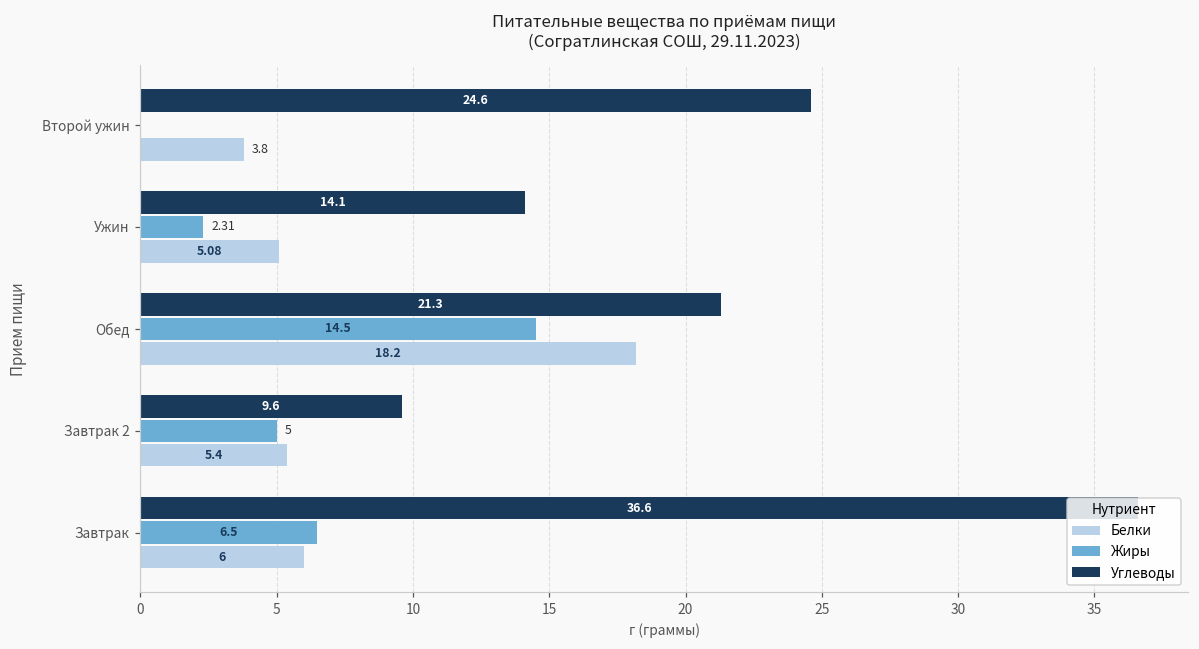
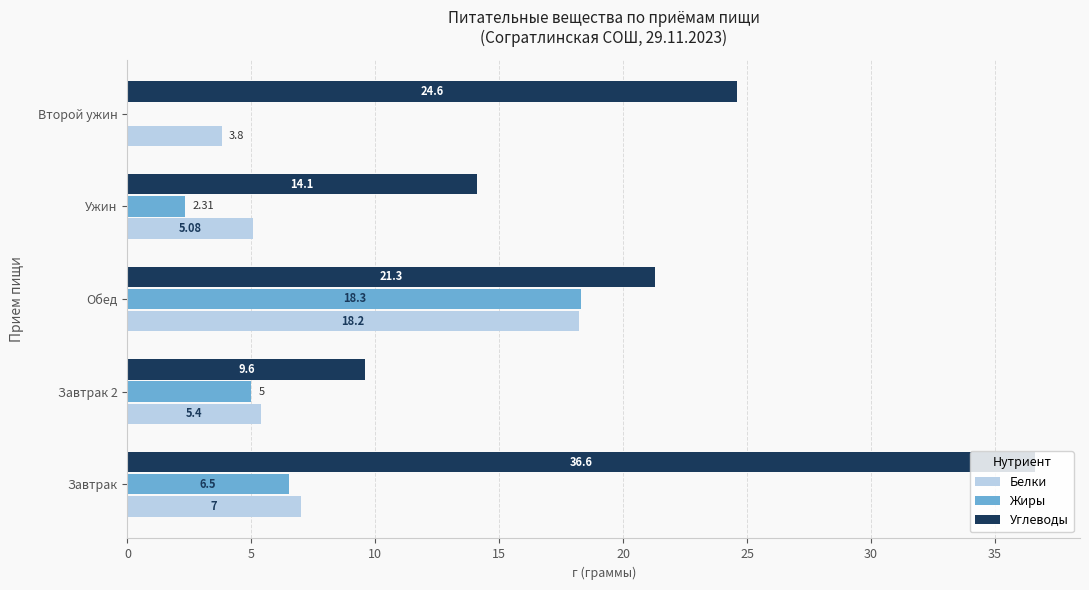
Жиры, Обед: 14.5 -> 18.3
Белки, Завтрак: 6 -> 7
